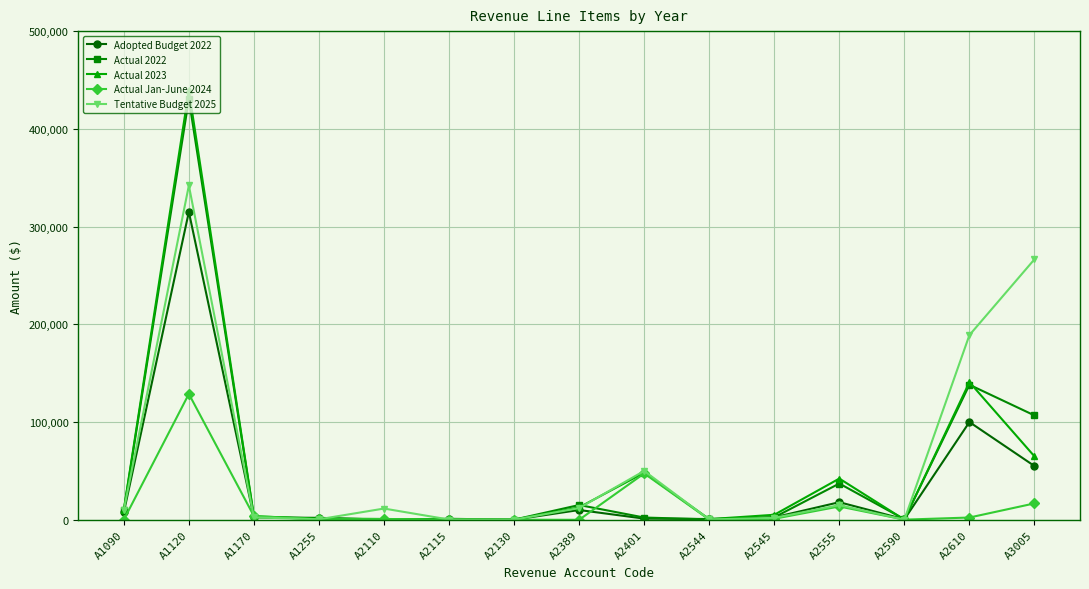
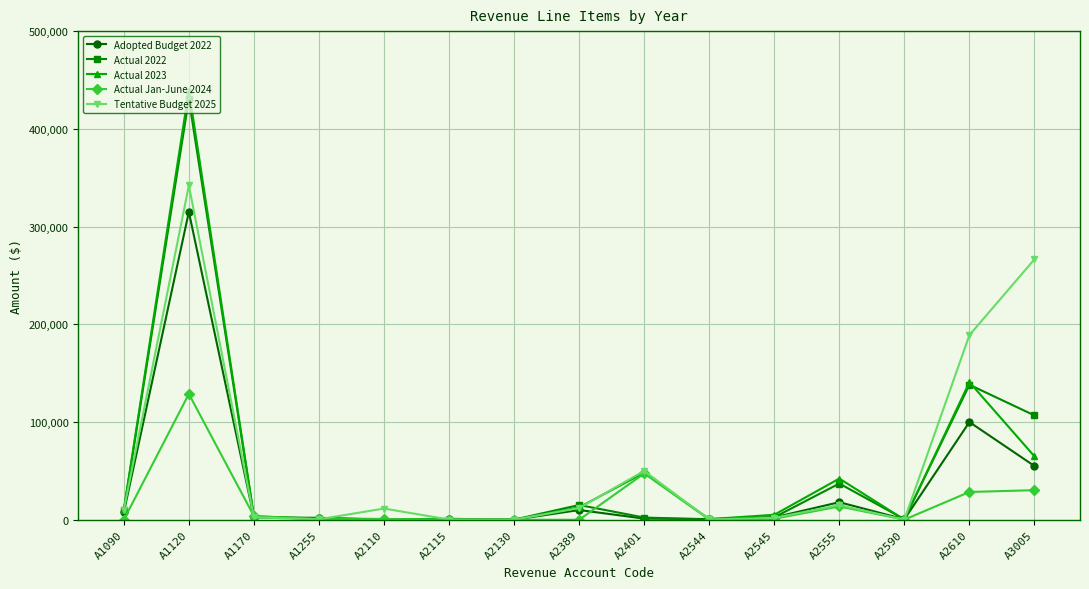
Actual Jan-June 2024, A2610: 0 -> 30,000
Actual Jan-June 2024, A3005: 20,000 -> 30,000
